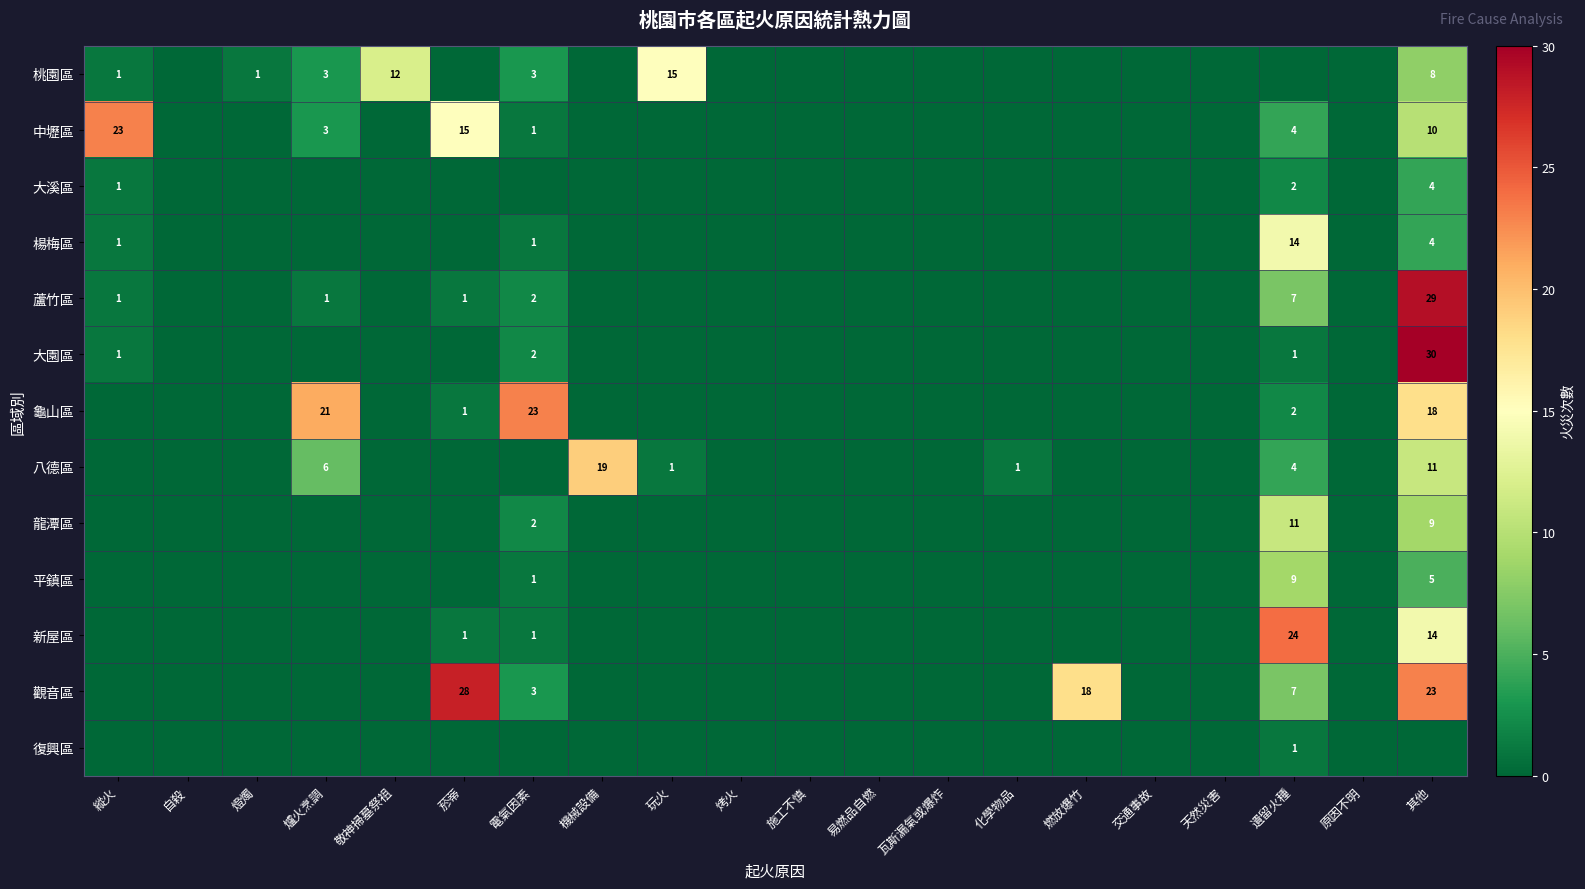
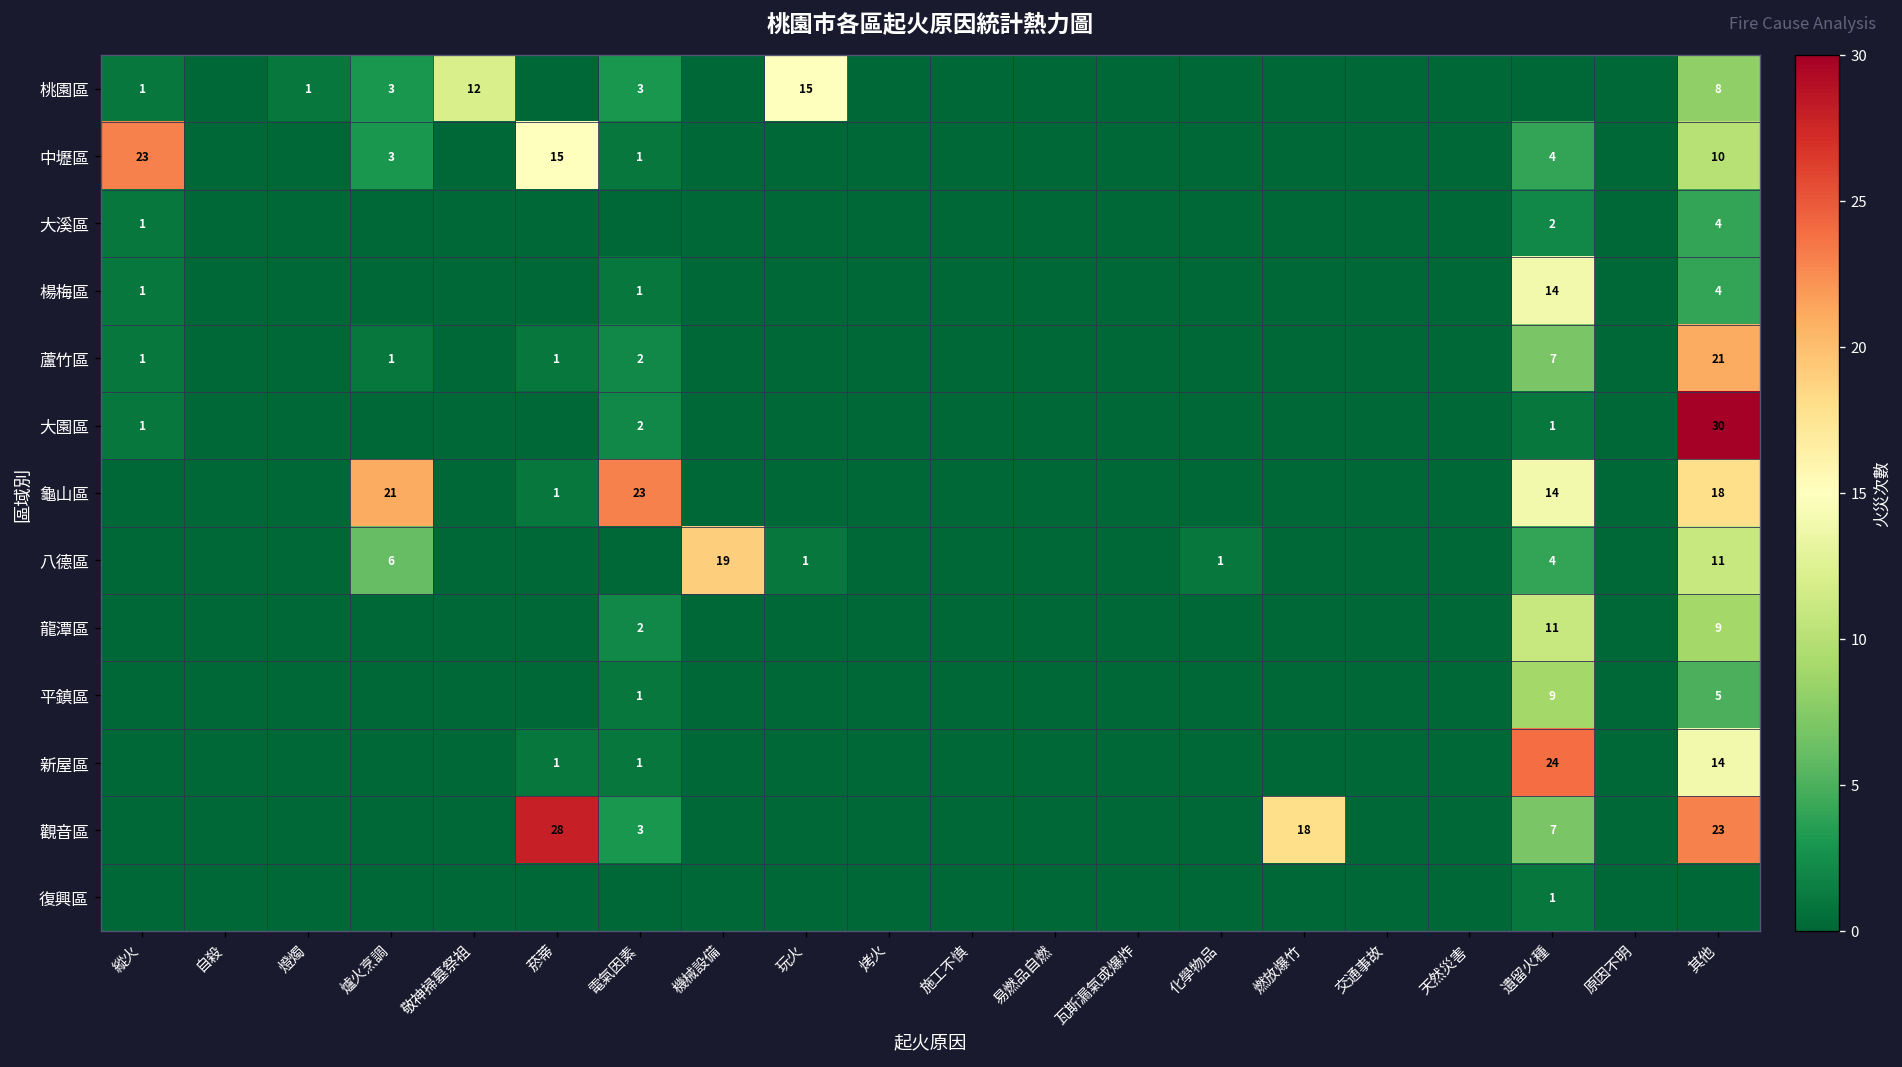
蘆竹區, 其他: 29 -> 21
龜山區, 遺留火種: 2 -> 14
